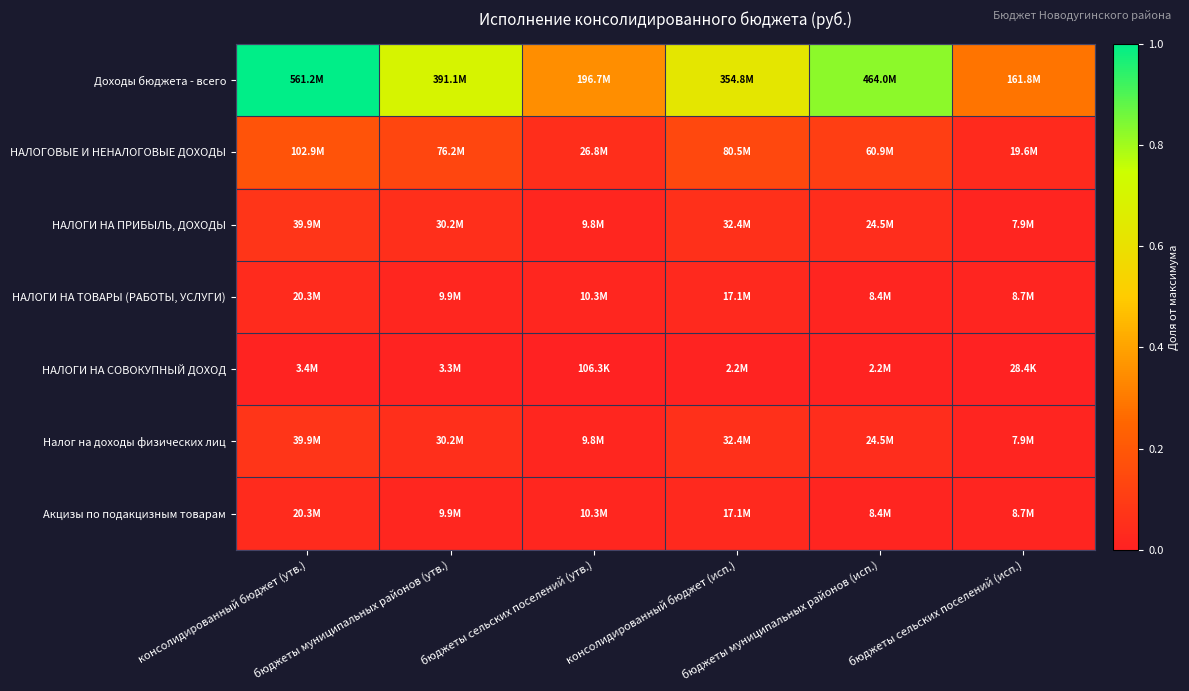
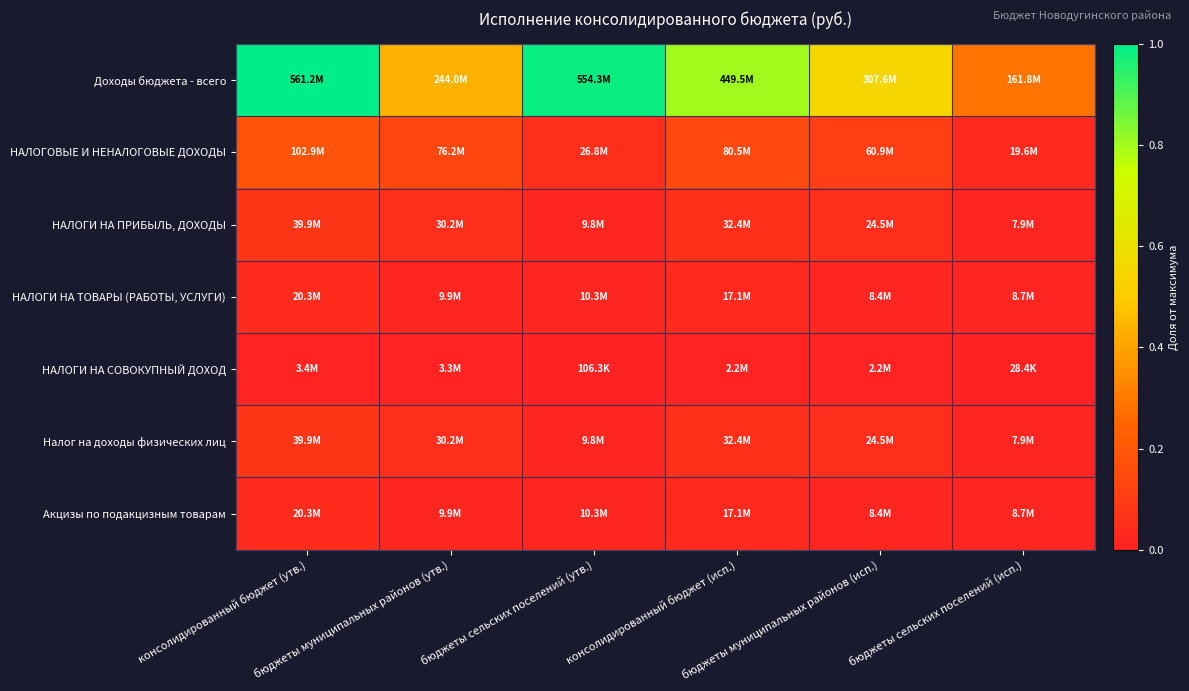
Доходы бюджета - всего, бюджеты муниципальных районов (утв.): 391.1M -> 244.0M
Доходы бюджета - всего, бюджеты сельских поселений (утв.): 196.7M -> 554.3M
Доходы бюджета - всего, консолидированный бюджет (исп.): 354.8M -> 449.5M
Доходы бюджета - всего, бюджеты муниципальных районов (исп.): 464.0M -> 307.6M
